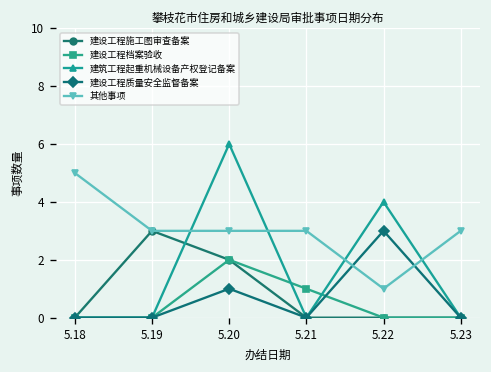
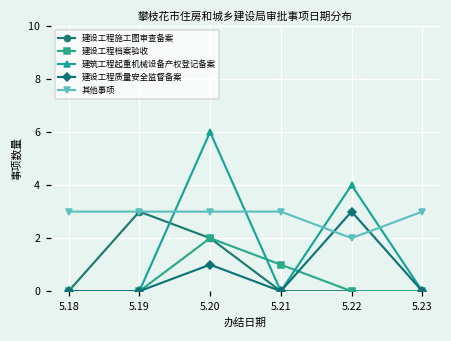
其他事项, 5.18: 5 -> 3
其他事项, 5.22: 1 -> 2
